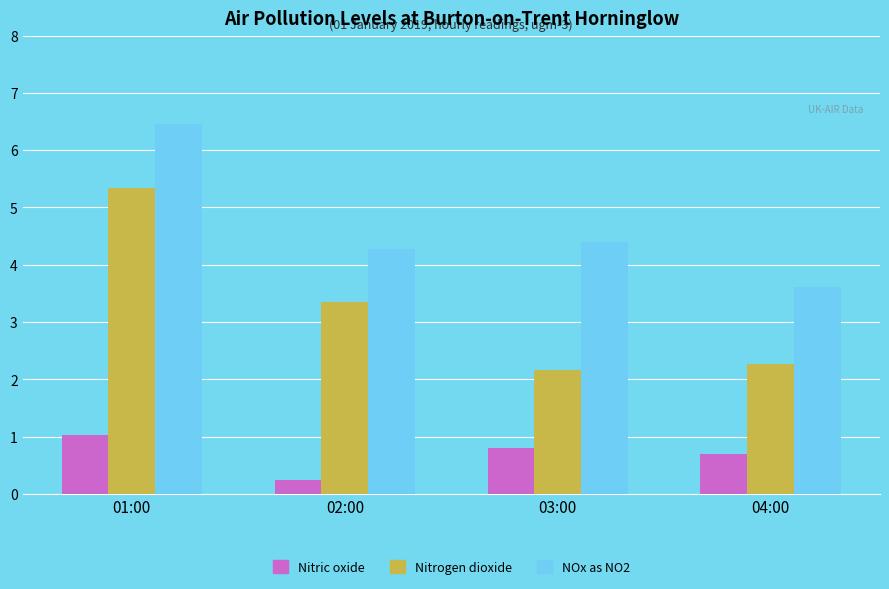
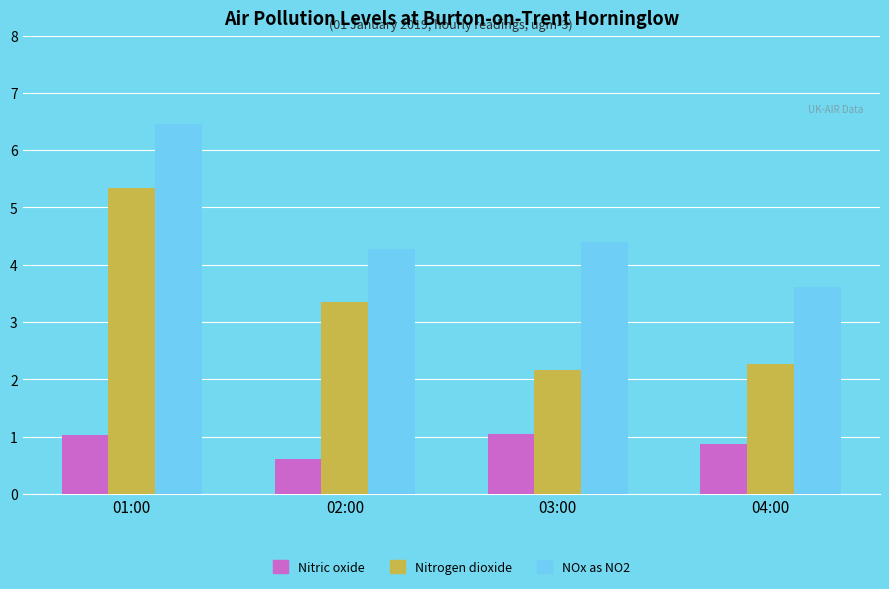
Nitric oxide, 02:00: 0.3 -> 0.6
Nitric oxide, 03:00: 0.8 -> 1.1
Nitric oxide, 04:00: 0.7 -> 0.9
